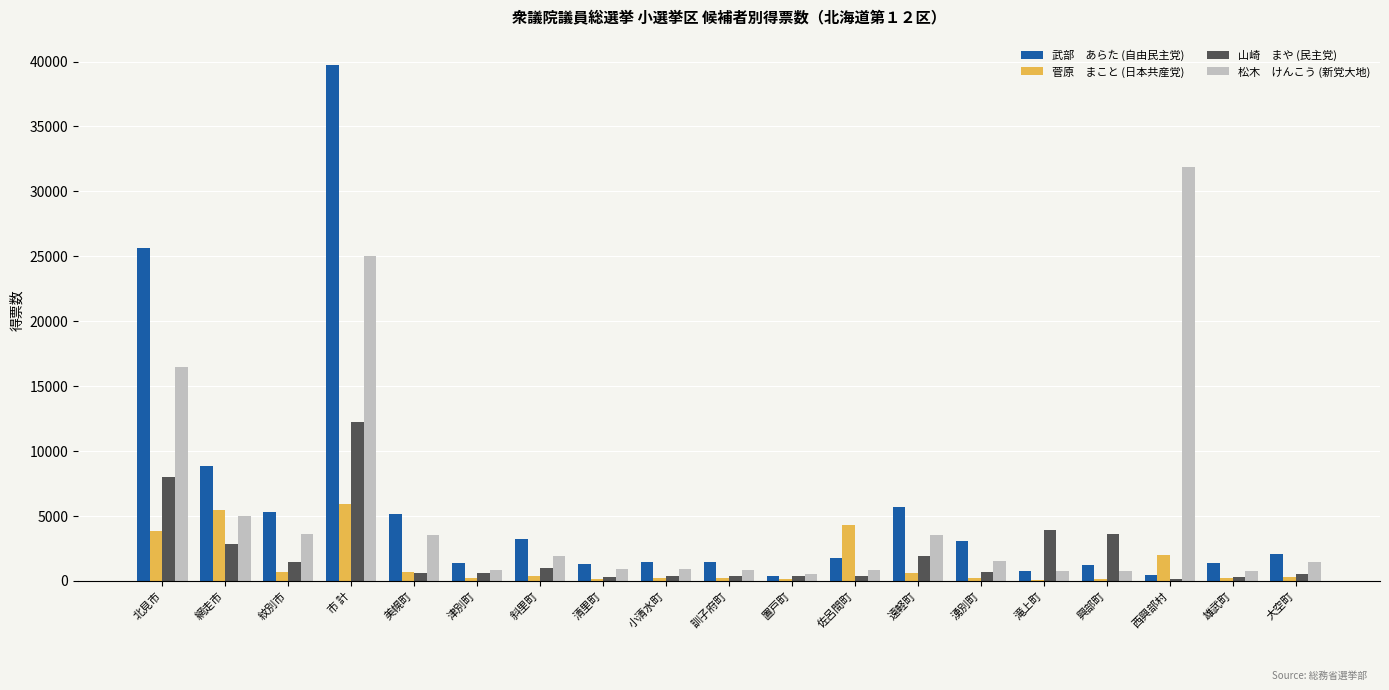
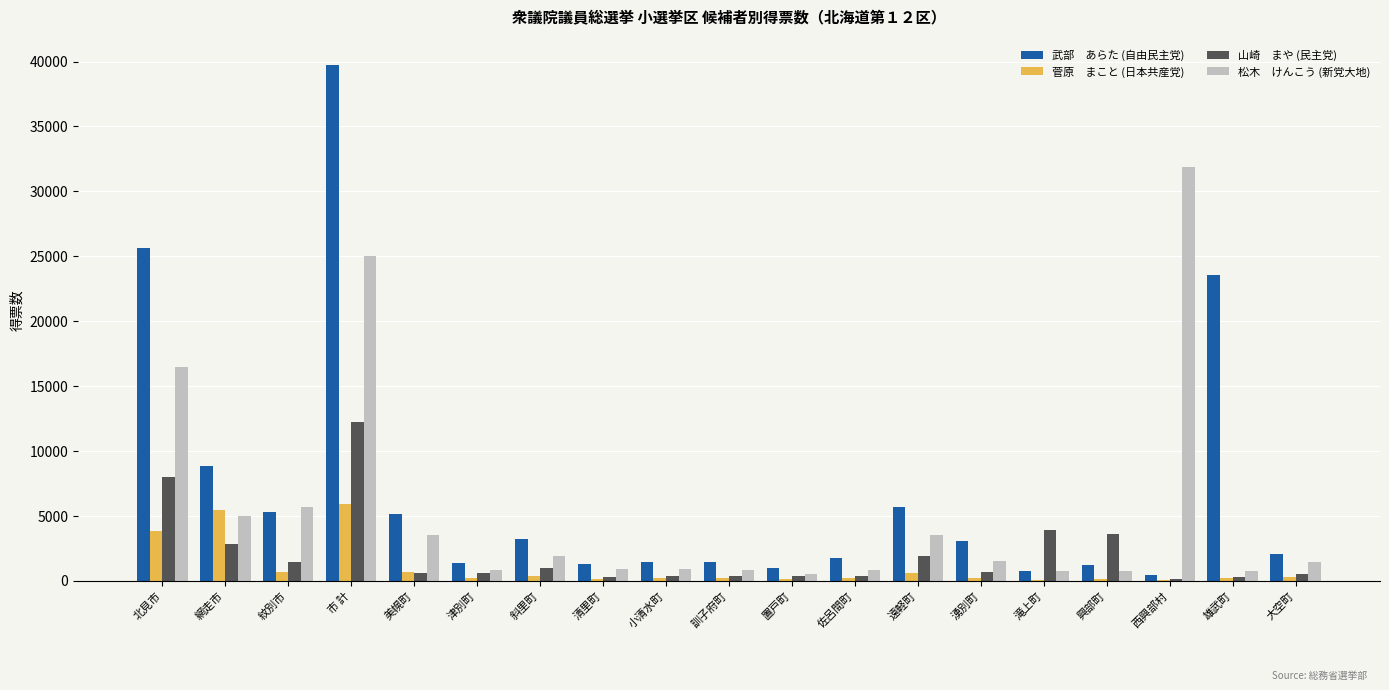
松木 けんこう (新党大地), 紋別市: 3600 -> 5700
武部 あらた (自由民主党), 置戸町: 300 -> 900
菅原 まこと (日本共産党), 佐呂間町: 4300 -> 200
菅原 まこと (日本共産党), 西興部村: 1900 -> 0
武部 あらた (自由民主党), 雄武町: 1300 -> 23600
